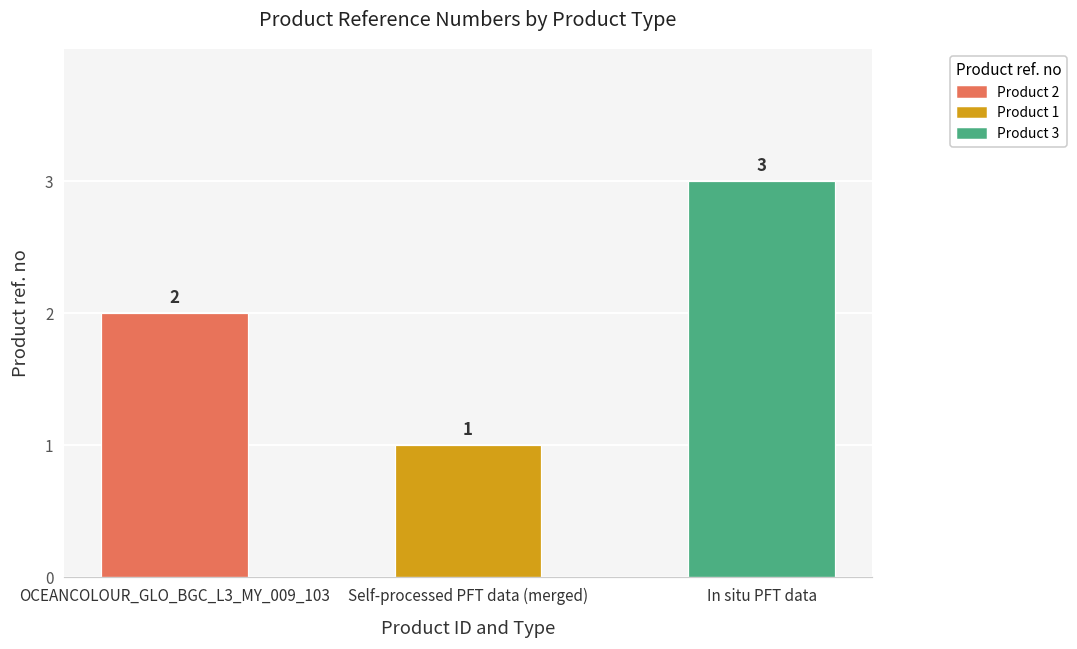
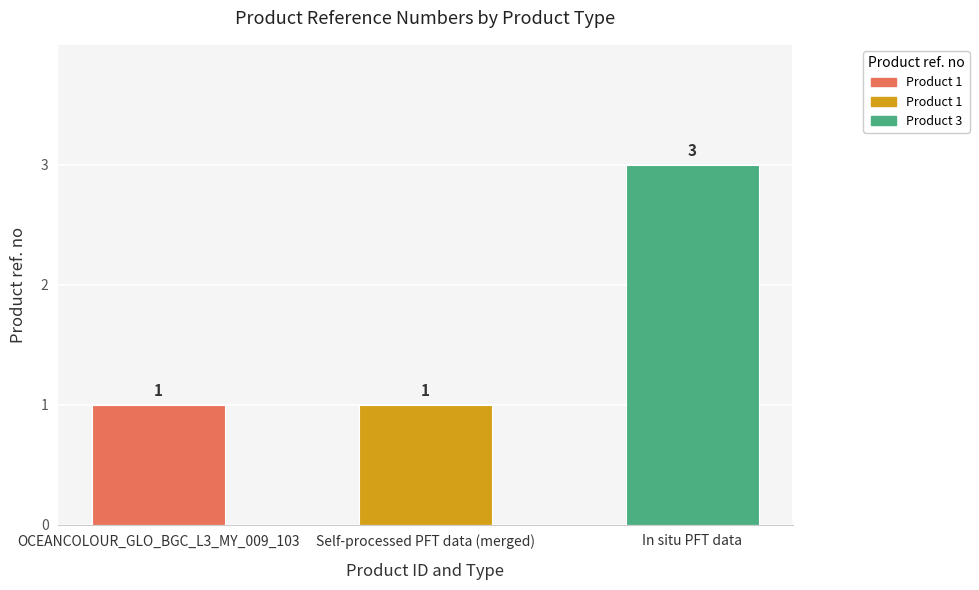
OCEANCOLOUR_GLO_BGC_L3_MY_009_103: 2 -> 1
